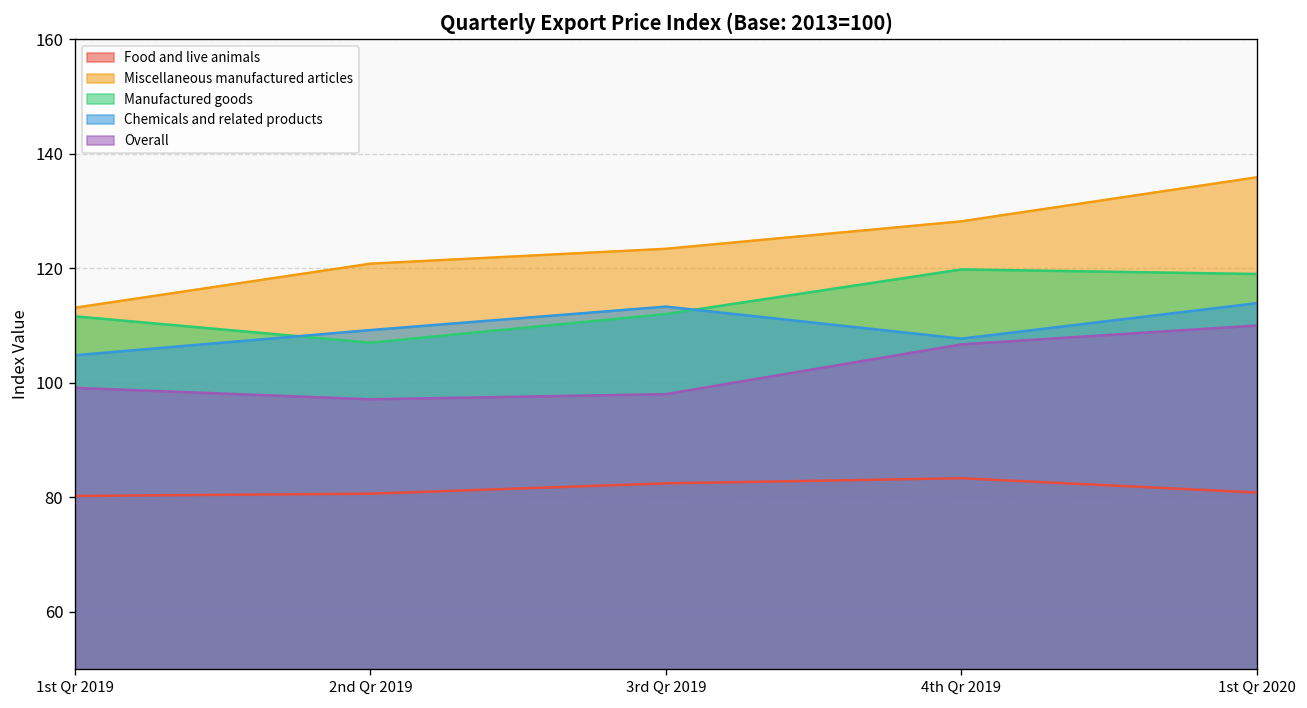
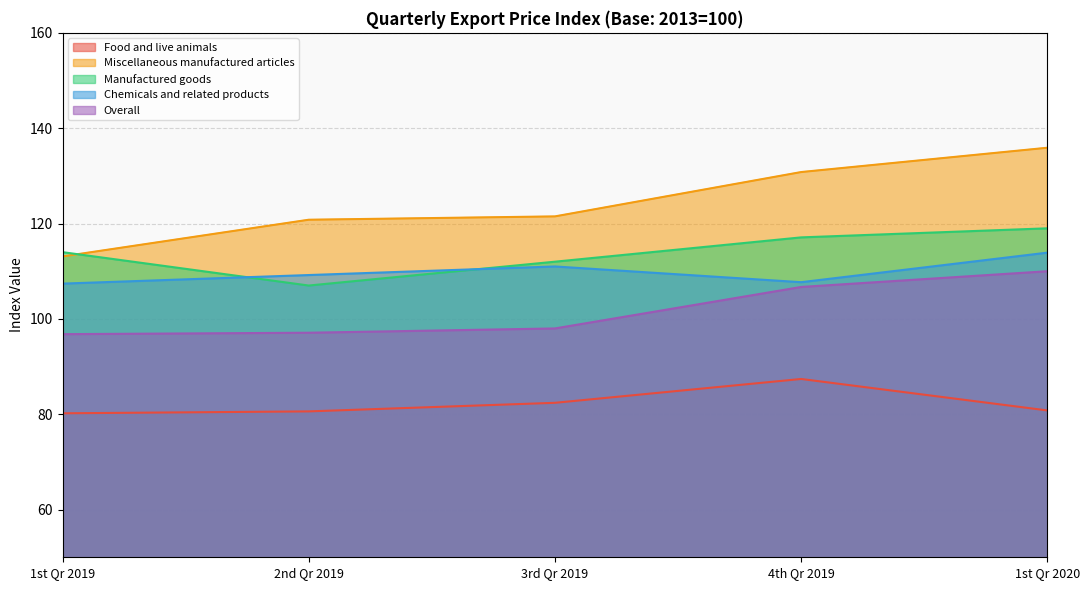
Manufactured goods, 1st Qr 2019: 112 -> 114
Chemicals and related products, 1st Qr 2019: 105 -> 107
Overall, 1st Qr 2019: 99 -> 97
Miscellaneous manufactured articles, 3rd Qr 2019: 123 -> 122
Chemicals and related products, 3rd Qr 2019: 113 -> 111
Food and live animals, 4th Qr 2019: 83 -> 87
Miscellaneous manufactured articles, 4th Qr 2019: 128 -> 131
Manufactured goods, 4th Qr 2019: 120 -> 117
